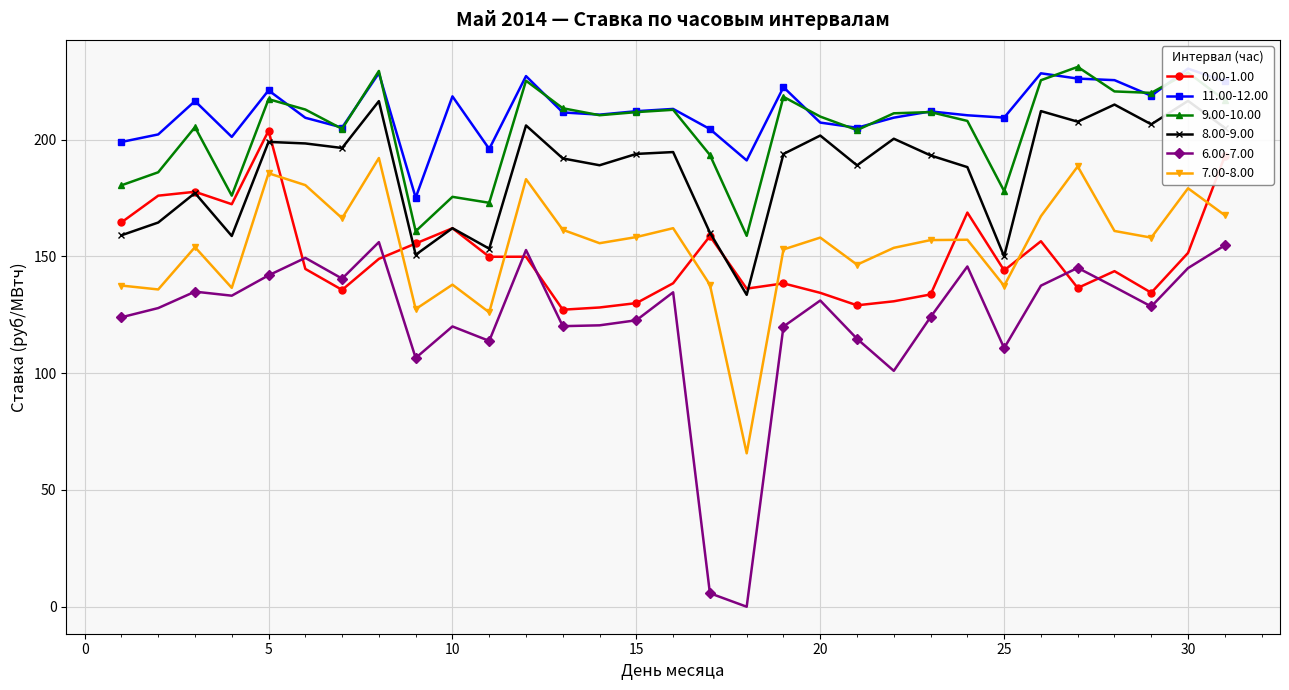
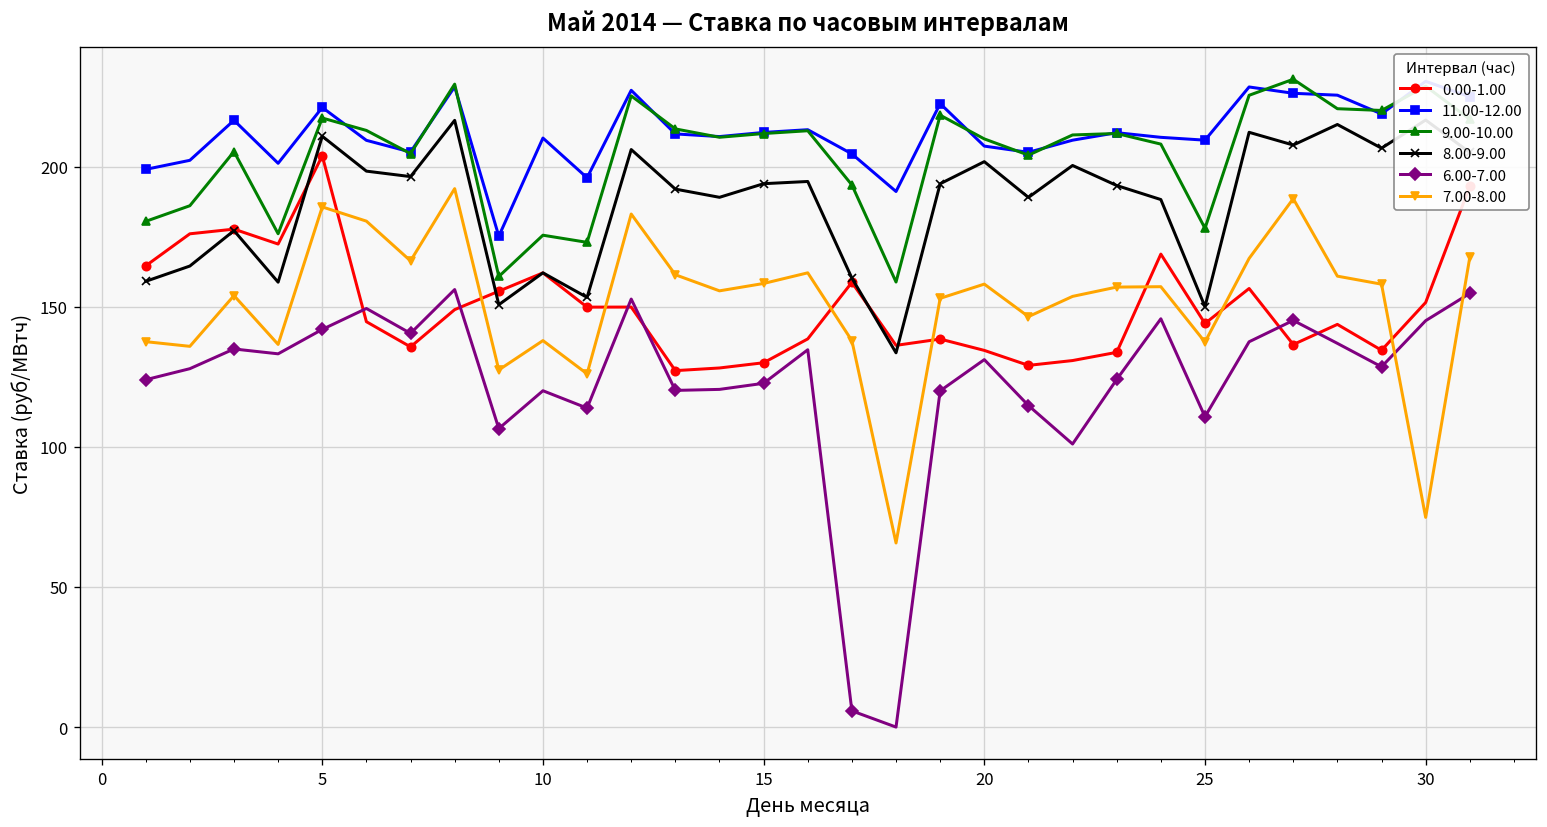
8.00-9.00, 5: 199 -> 211
11.00-12.00, 10: 219 -> 210
7.00-8.00, 30: 179 -> 75
